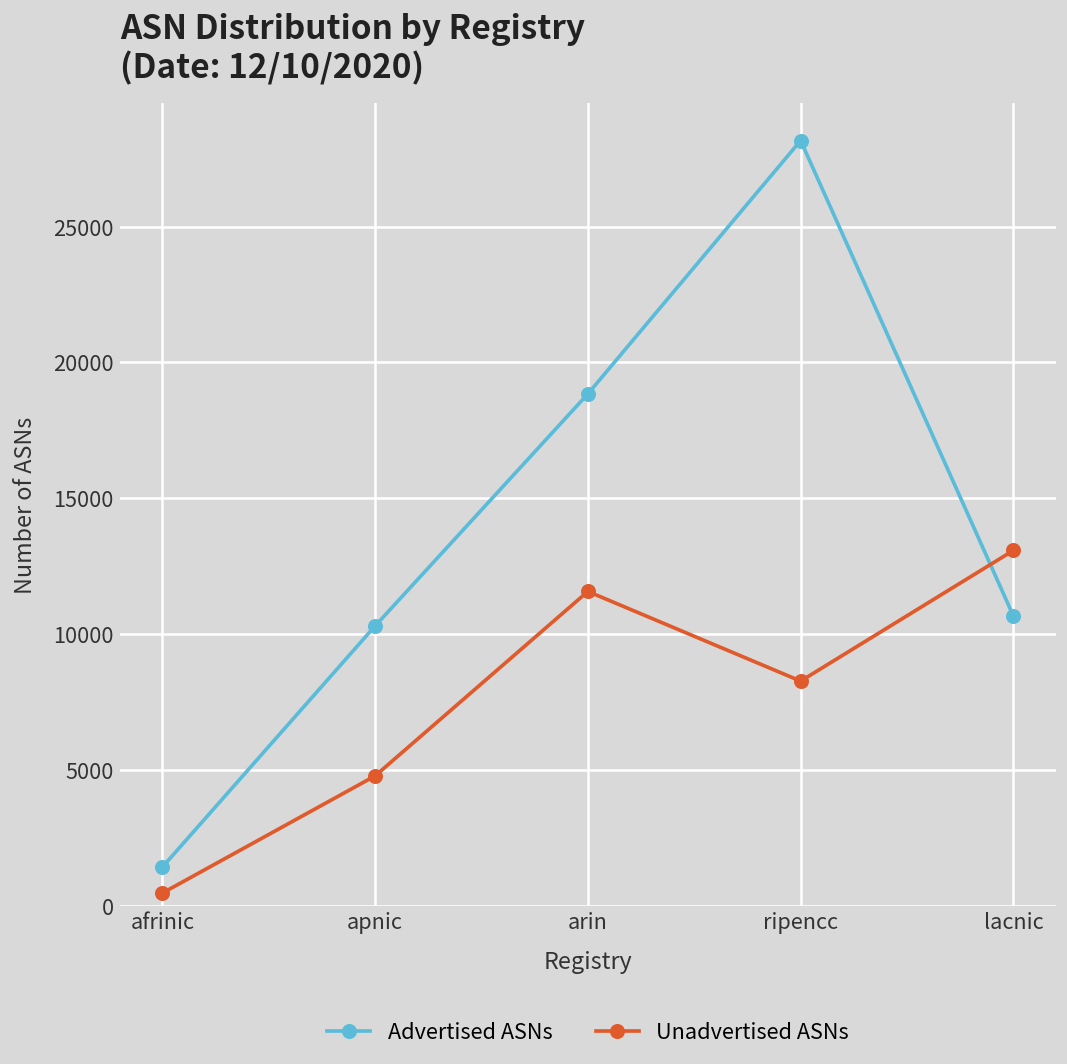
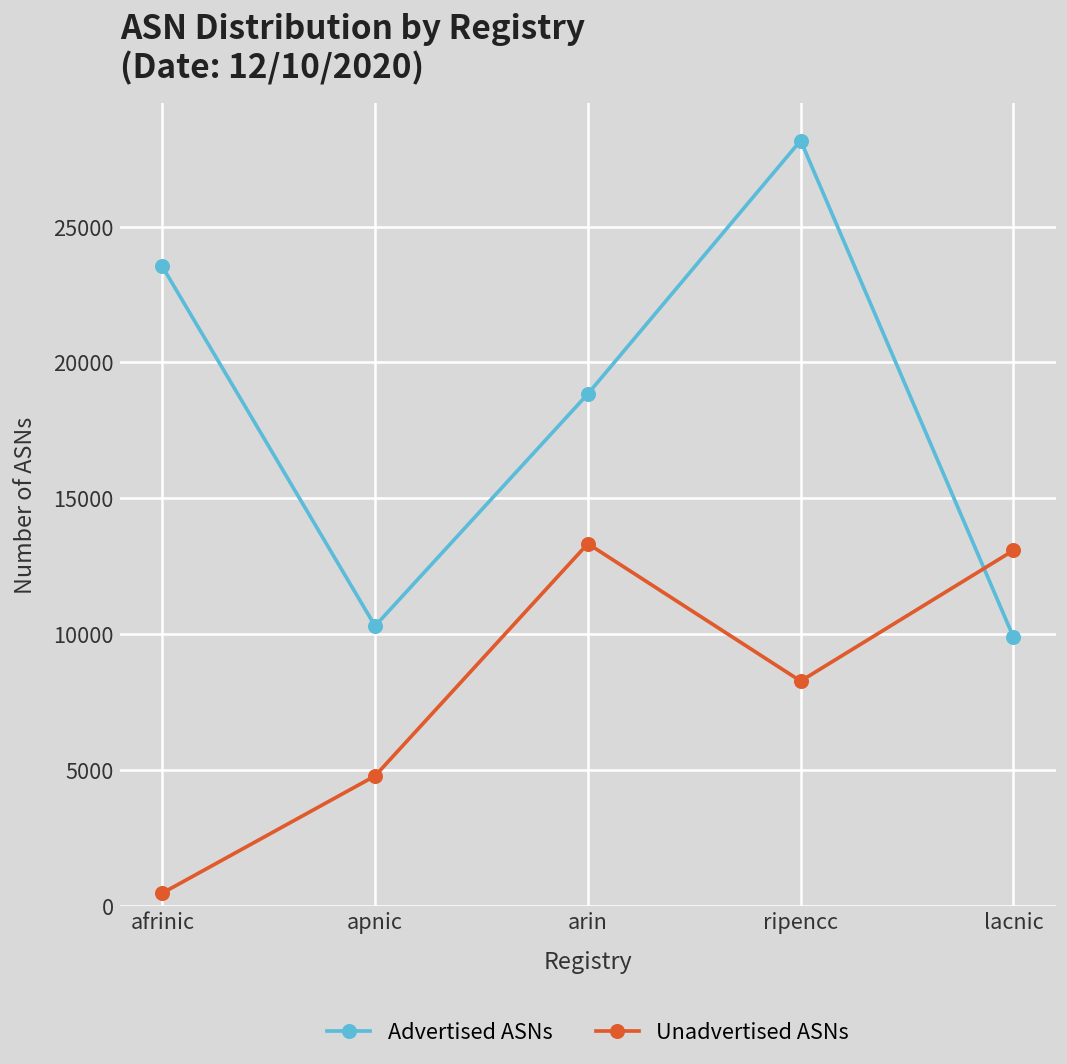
Advertised ASNs, afrinic: 1400 -> 23500
Unadvertised ASNs, arin: 11600 -> 13300
Advertised ASNs, lacnic: 10700 -> 9900
